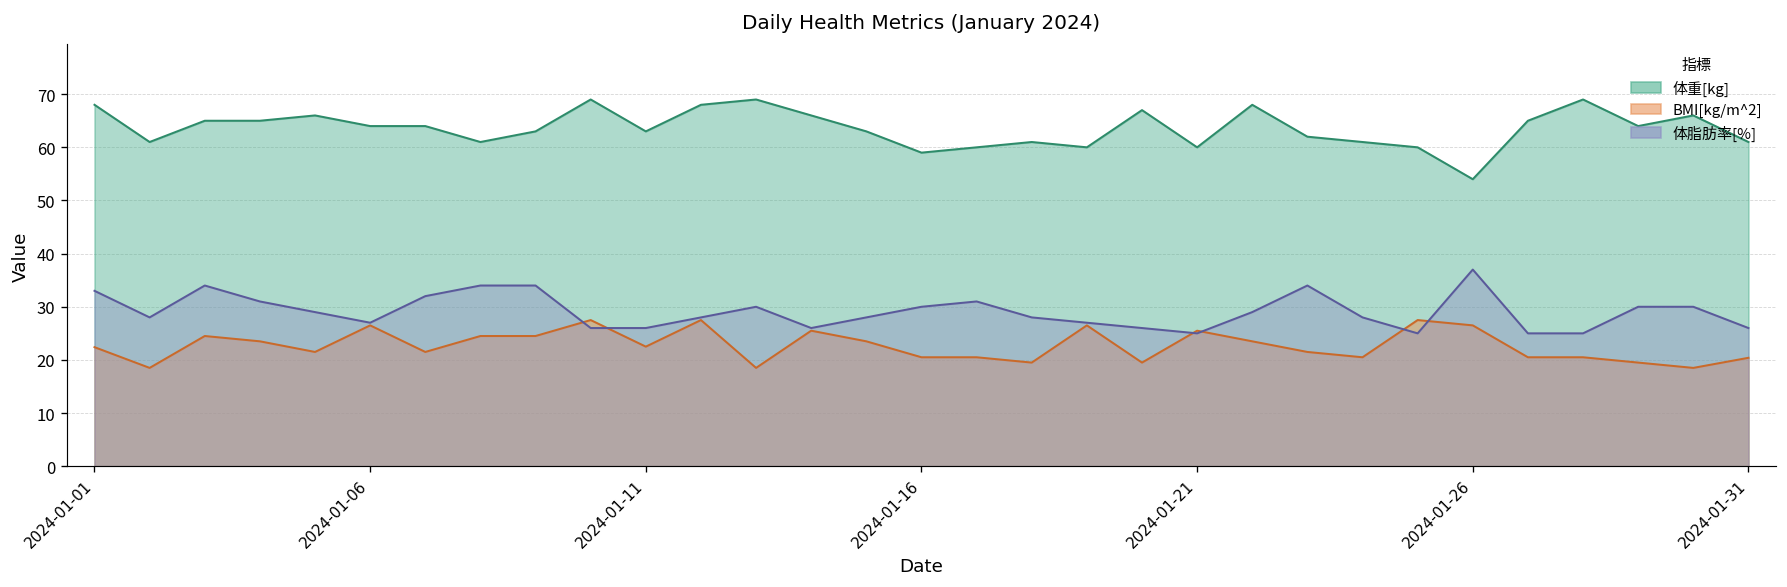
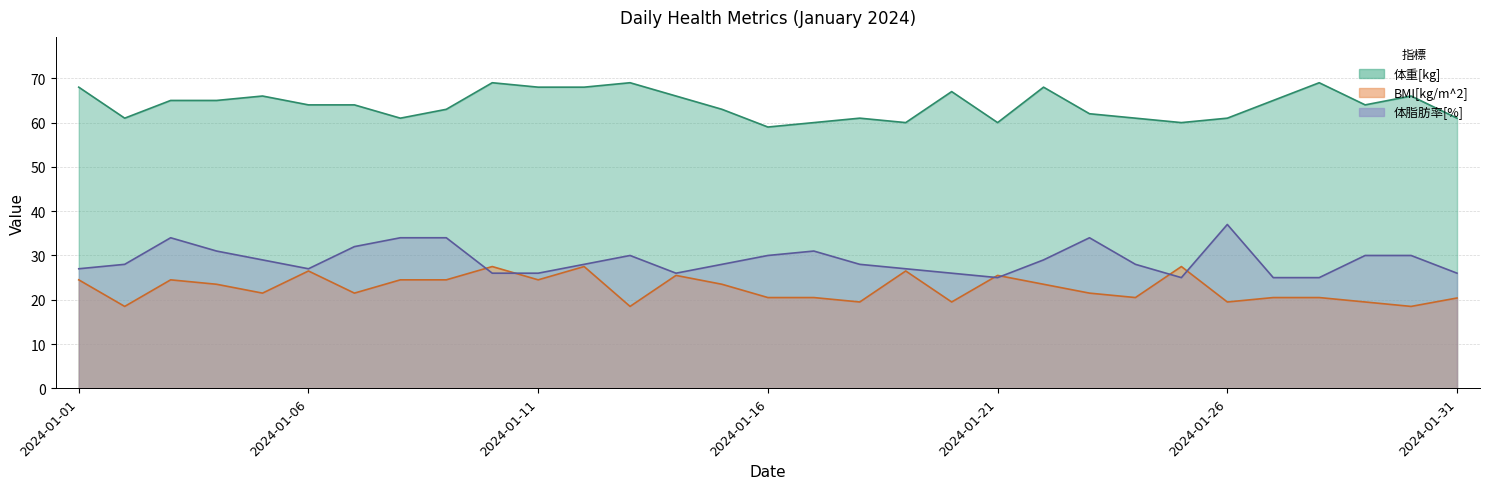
BMI[kg/m^2], 2024-01-01: 22 -> 25
体脂肪率[%], 2024-01-01: 33 -> 27
体重[kg], 2024-01-11: 63 -> 68
BMI[kg/m^2], 2024-01-11: 23 -> 25
体重[kg], 2024-01-26: 54 -> 61
BMI[kg/m^2], 2024-01-26: 27 -> 20
